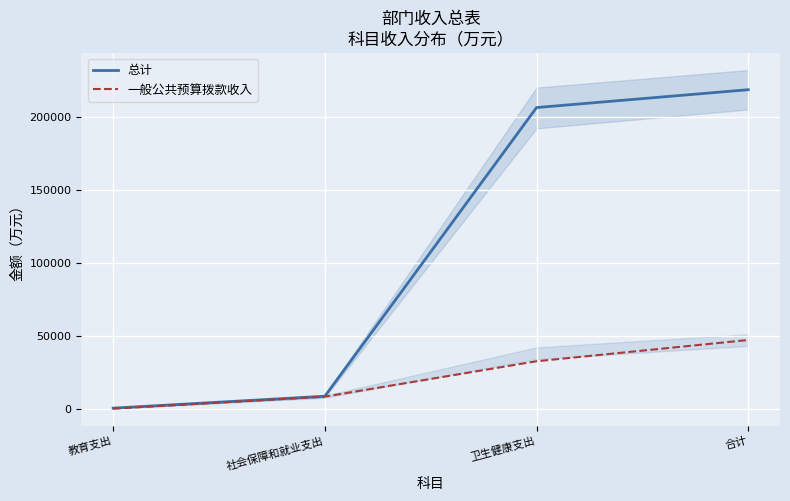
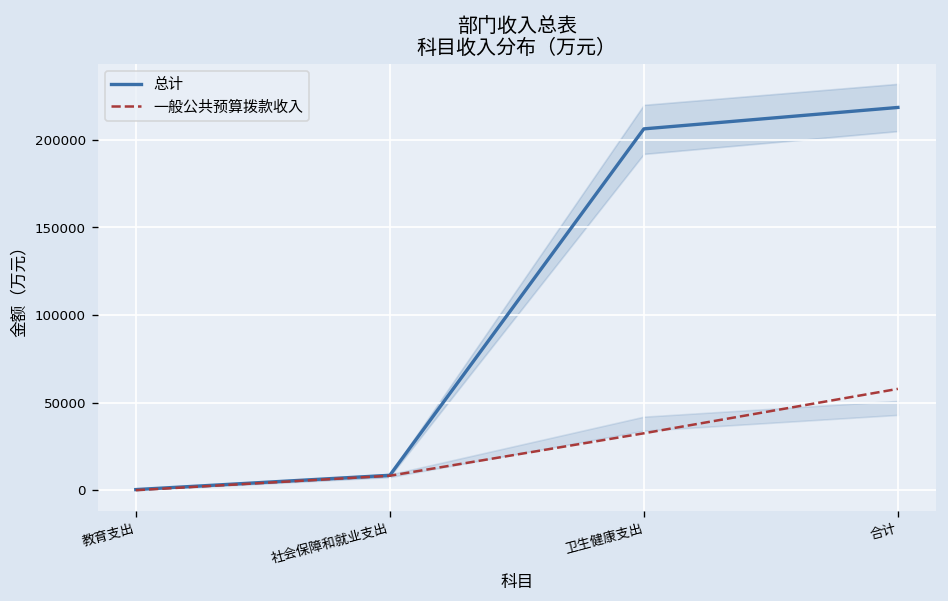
一般公共预算拨款收入, 合计: 47000 -> 58000
